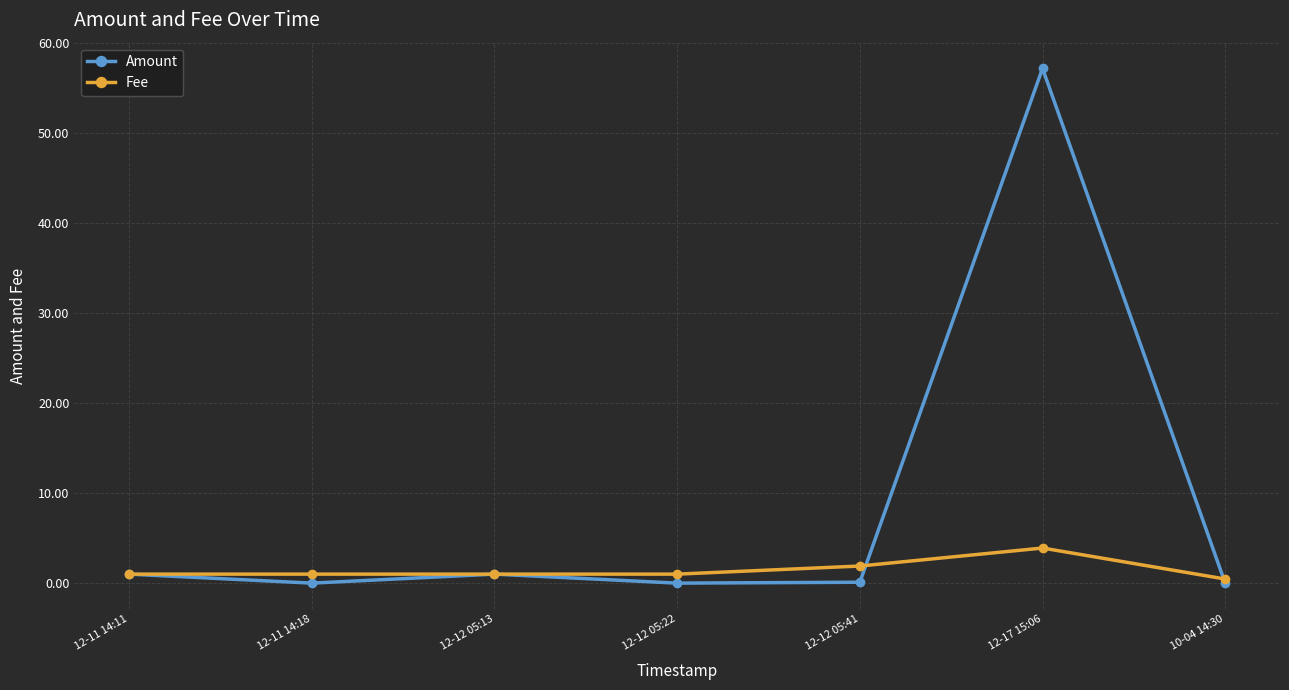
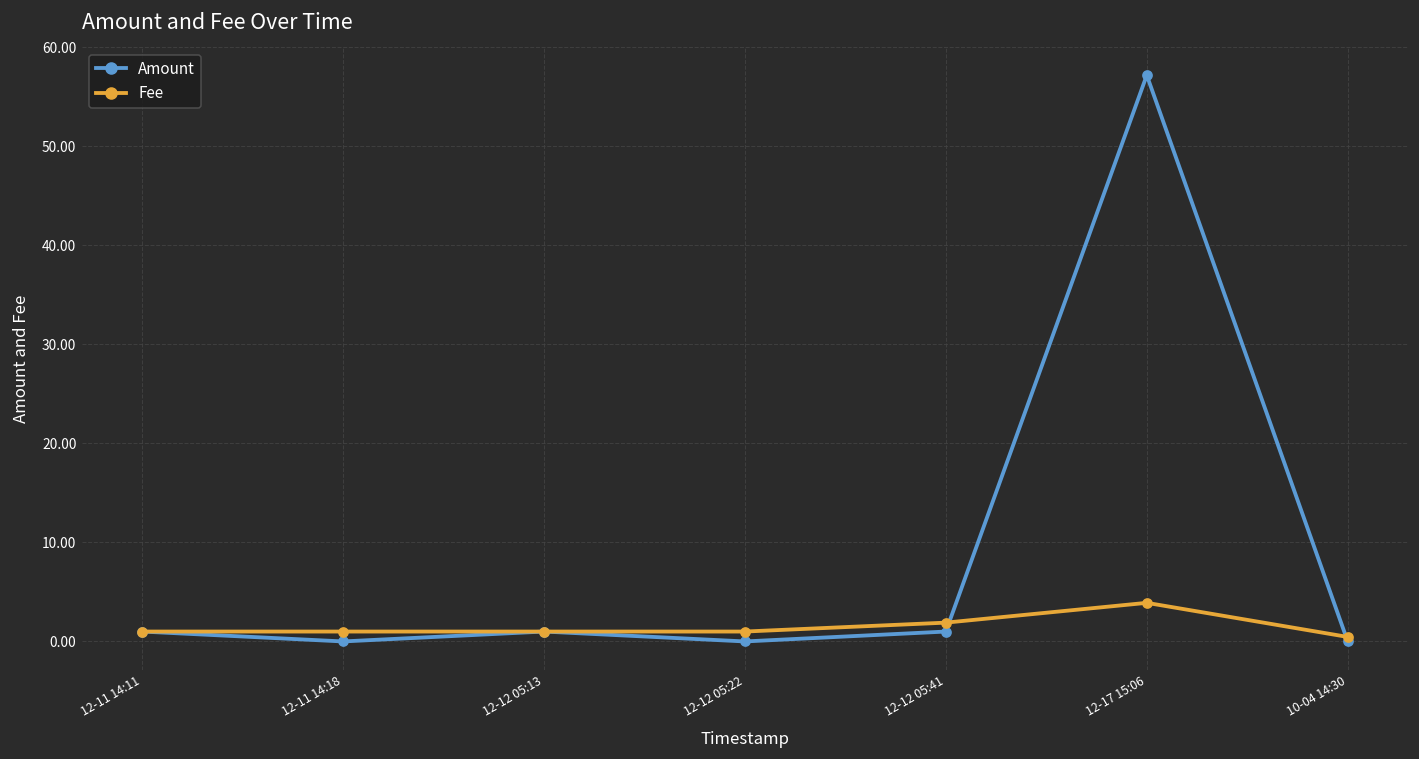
Amount, 12-12 05:41: 0 -> 1
